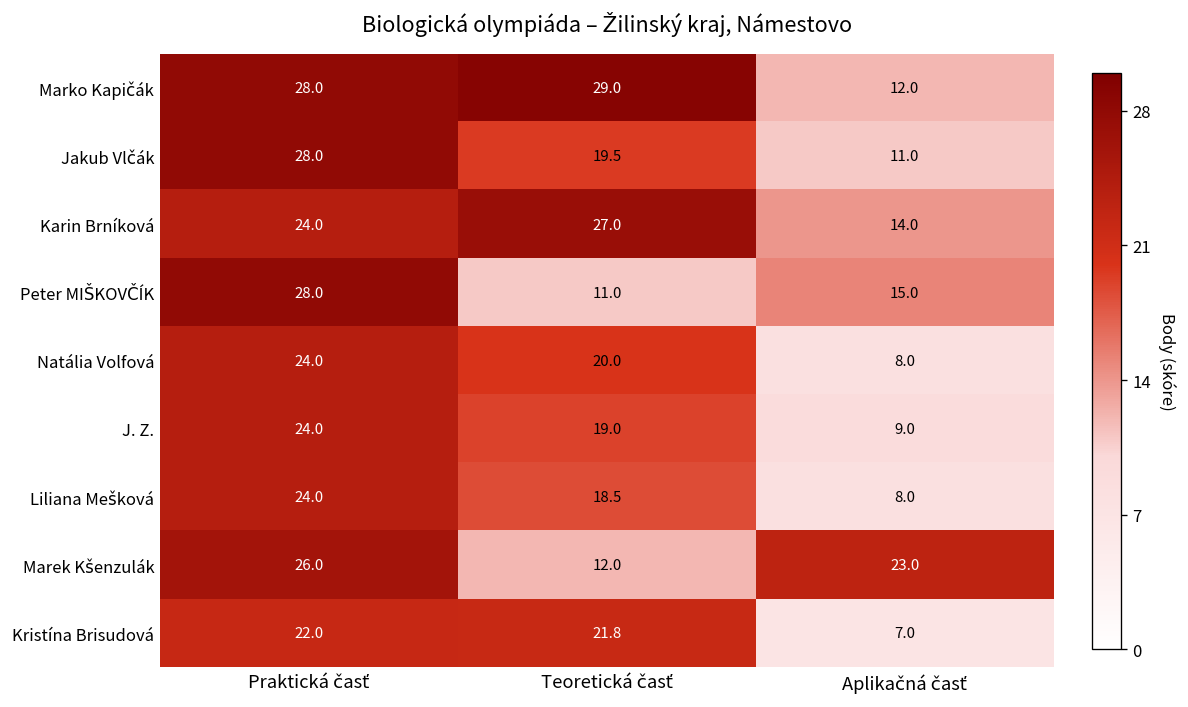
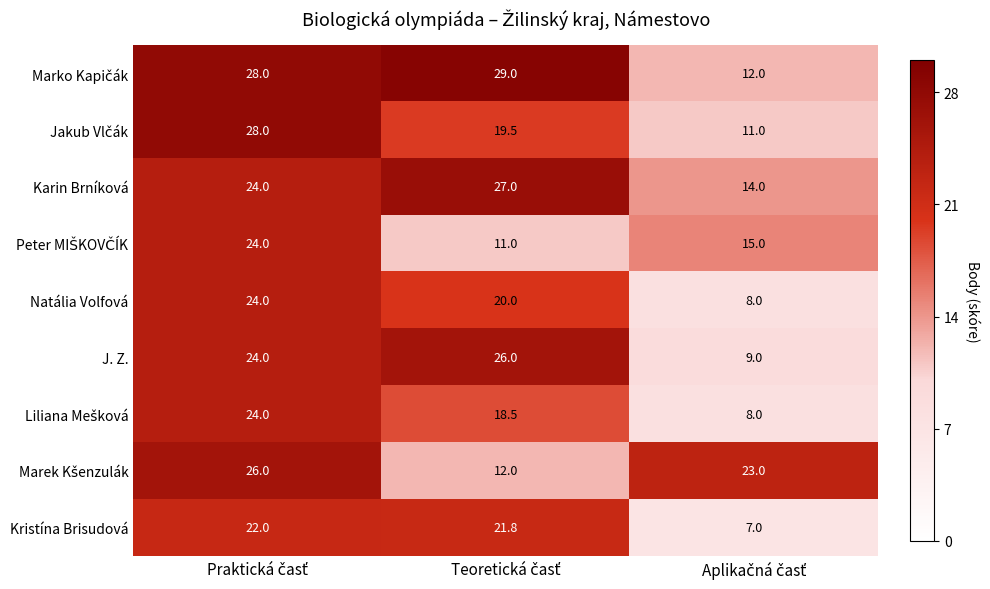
Peter MIŠKOVČÍK, Praktická časť: 28.0 -> 24.0
J. Z., Teoretická časť: 19.0 -> 26.0
